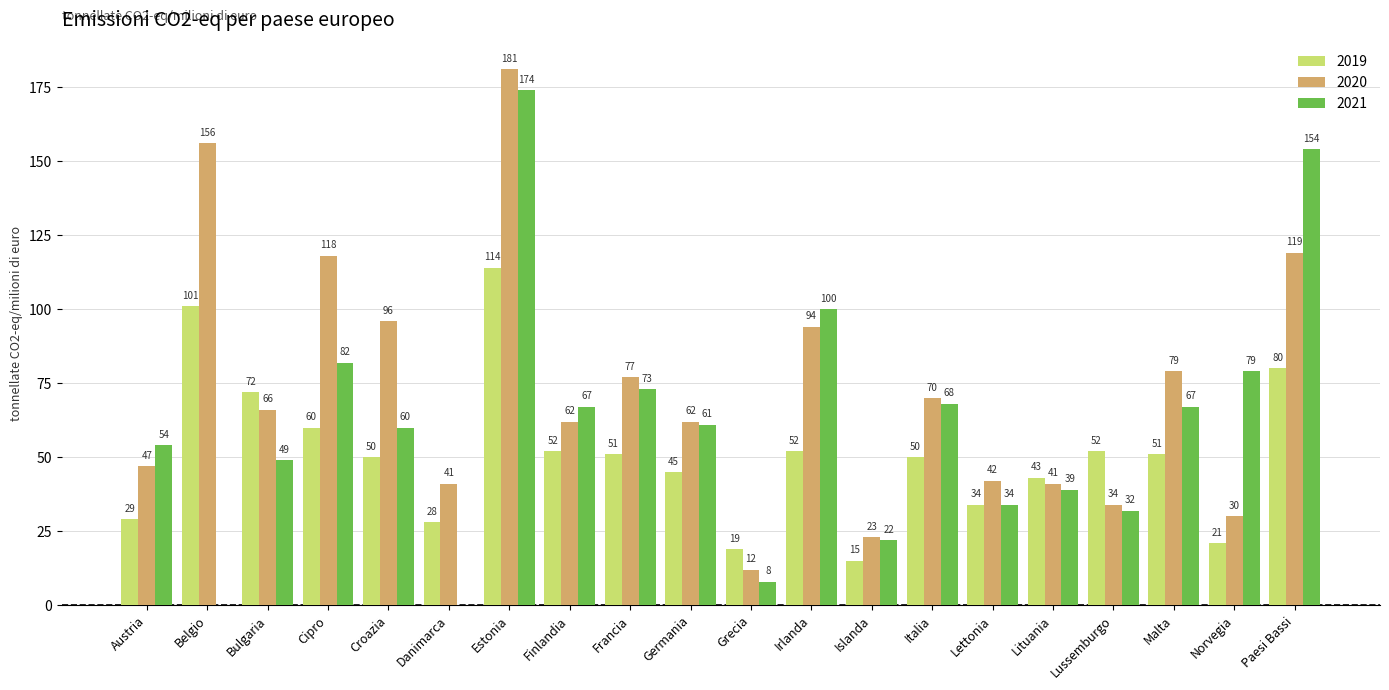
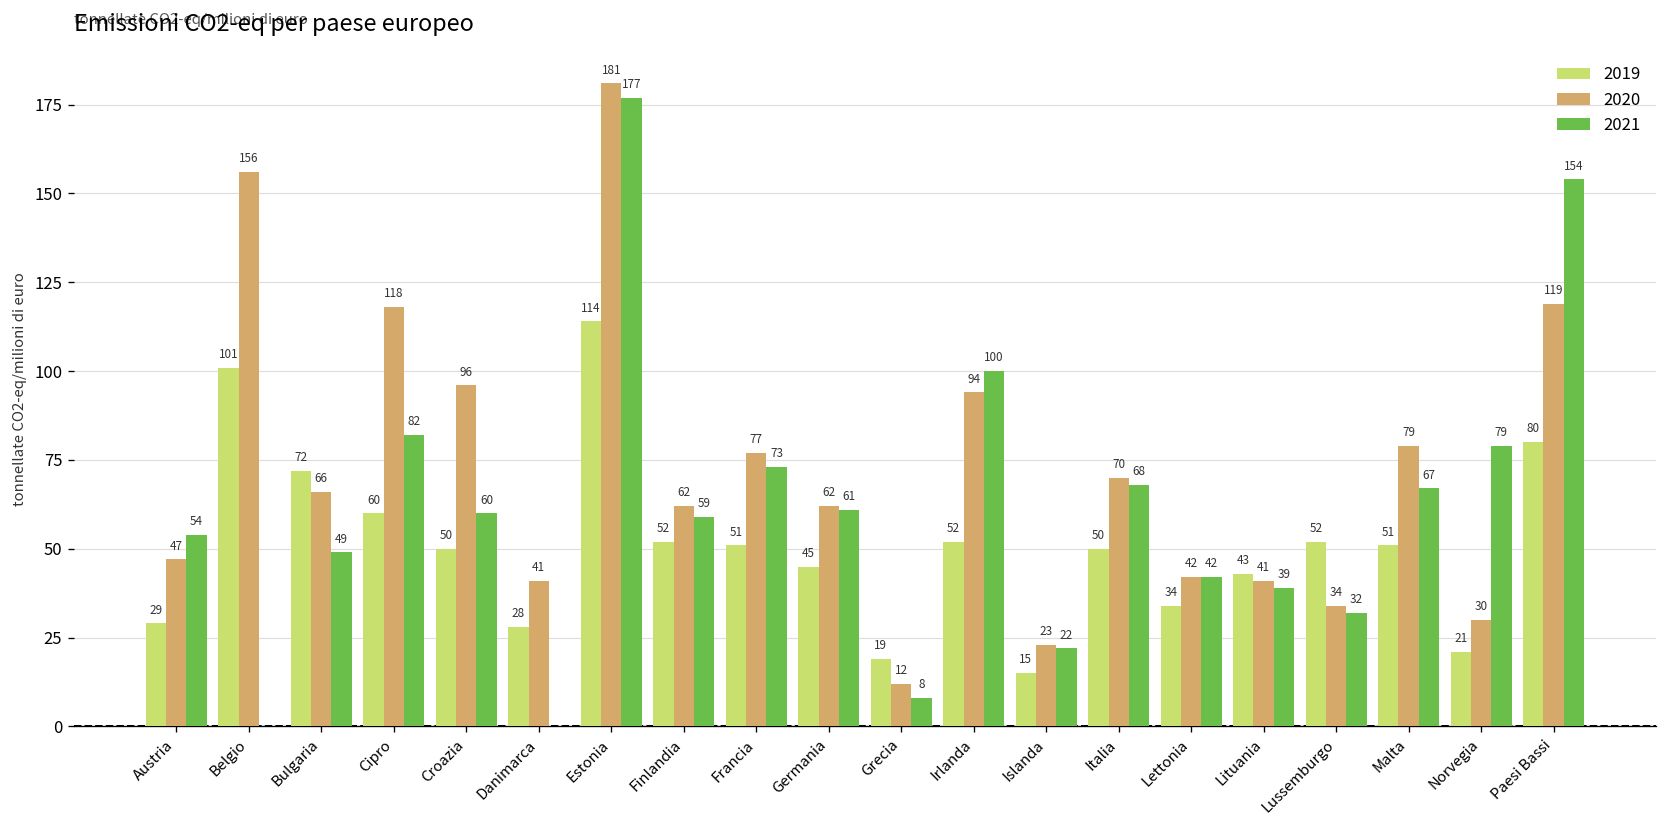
2021, Estonia: 174 -> 177
2021, Finlandia: 67 -> 59
2021, Lettonia: 34 -> 42
